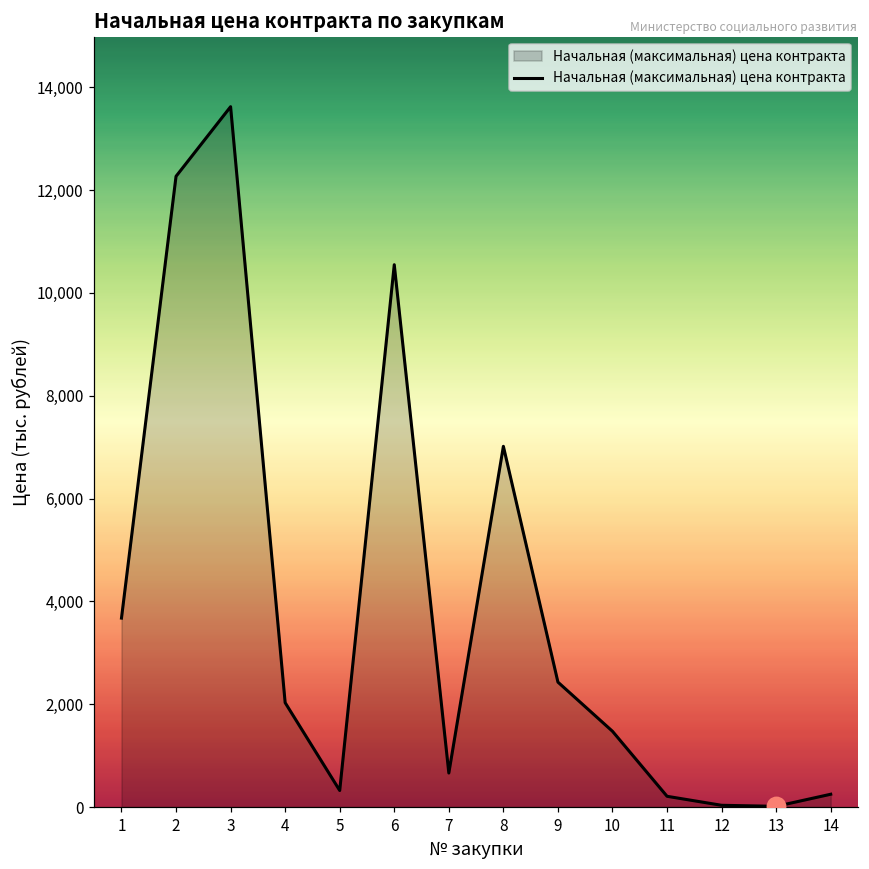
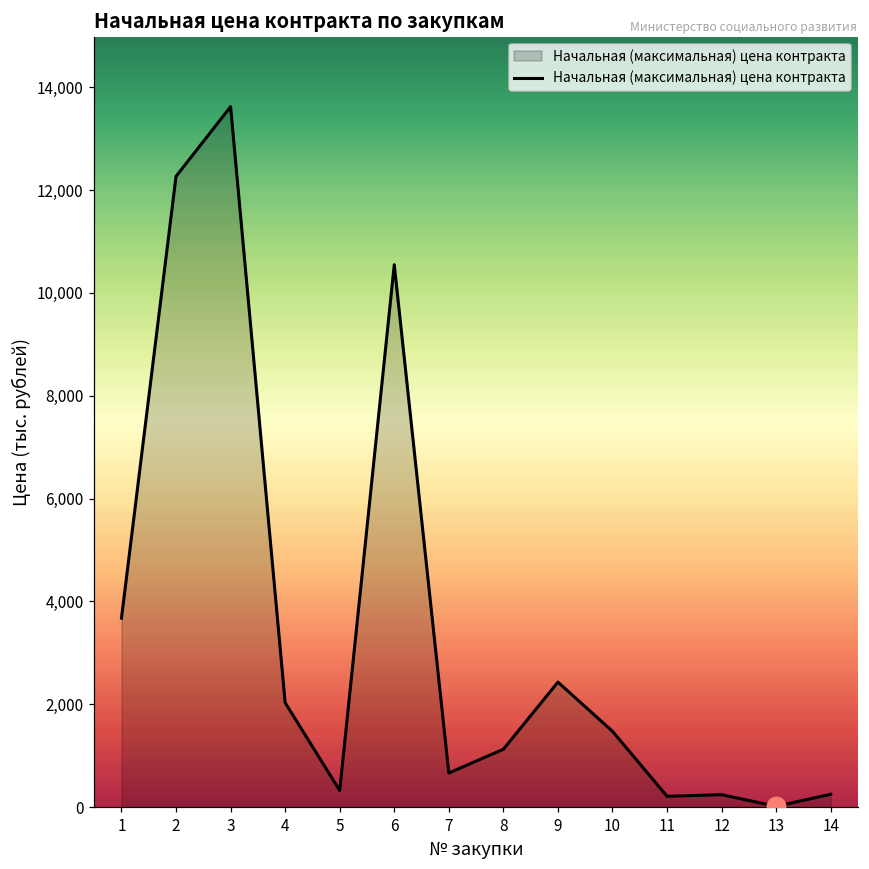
Начальная (максимальная) цена контракта, 8: 7,000 -> 1,100
Начальная (максимальная) цена контракта, 12: 0 -> 200
